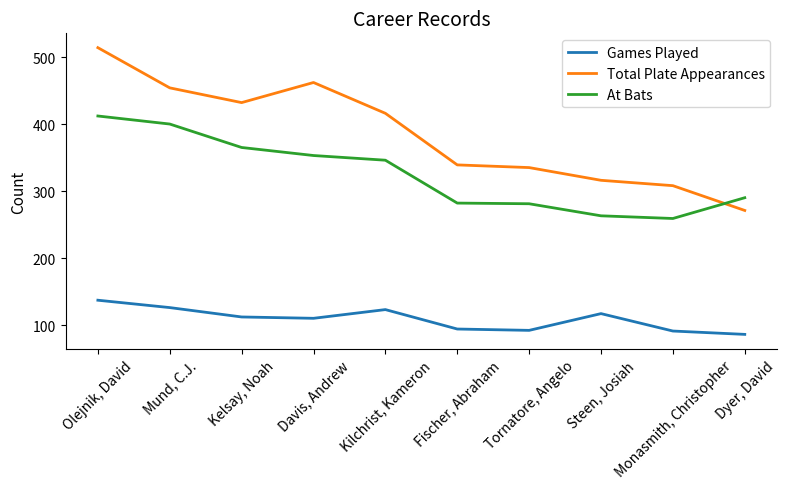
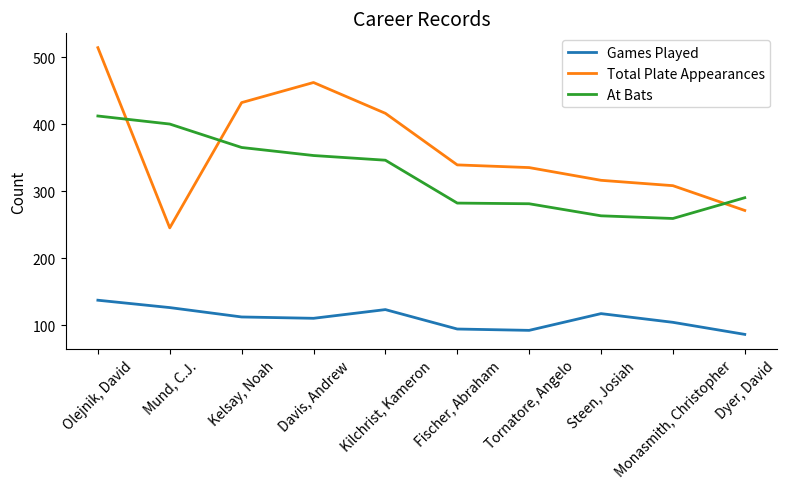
Total Plate Appearances, Mund, C.J.: 450 -> 250
Games Played, Monasmith, Christopher: 90 -> 100
